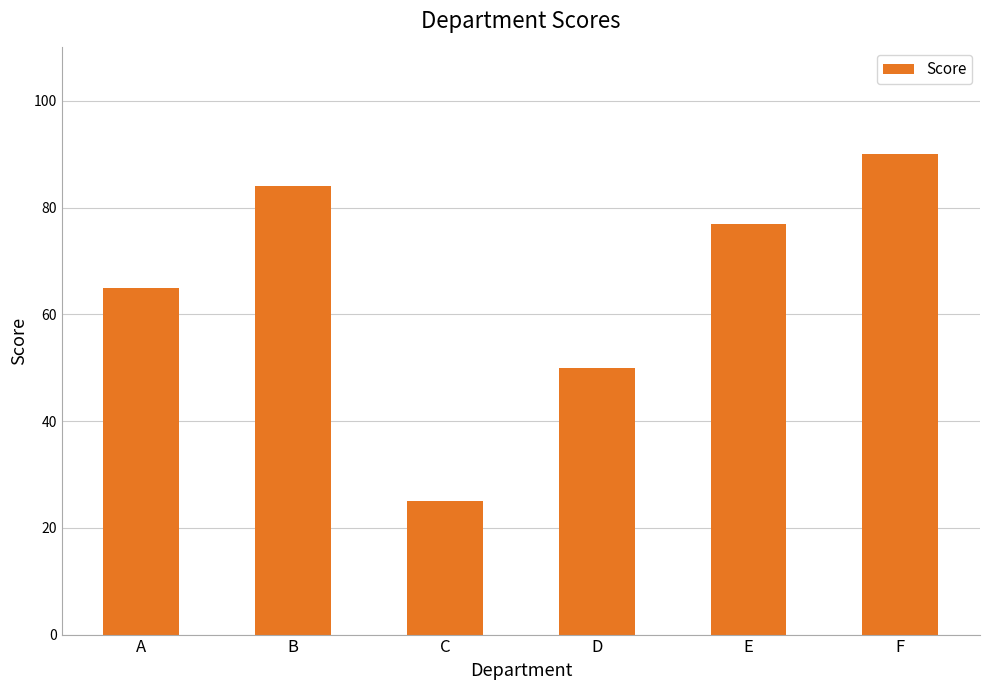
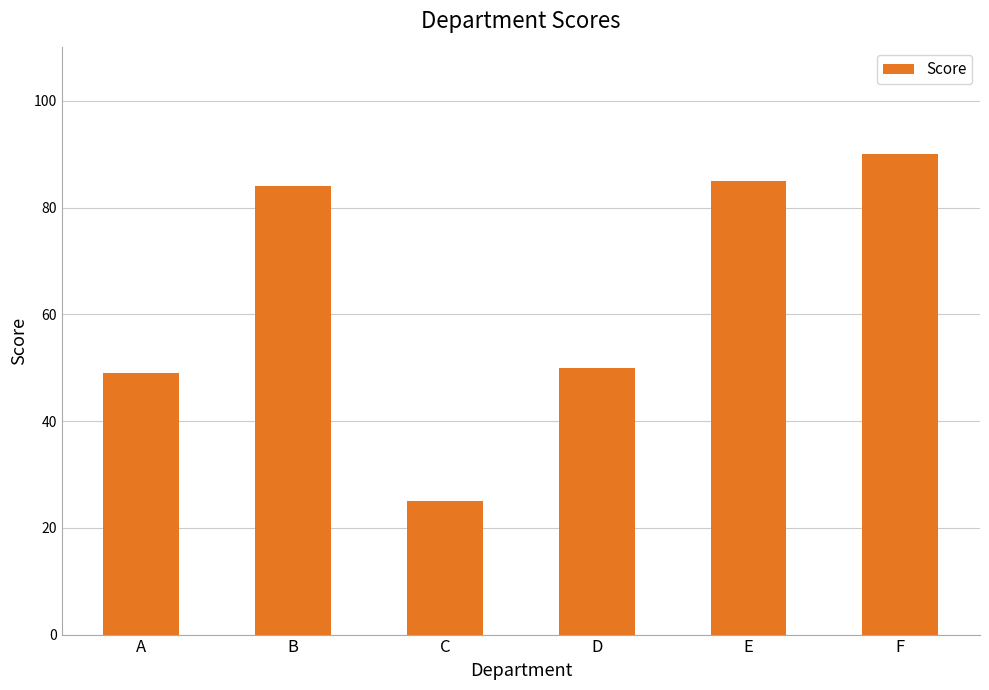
A: 65 -> 49
E: 77 -> 85
